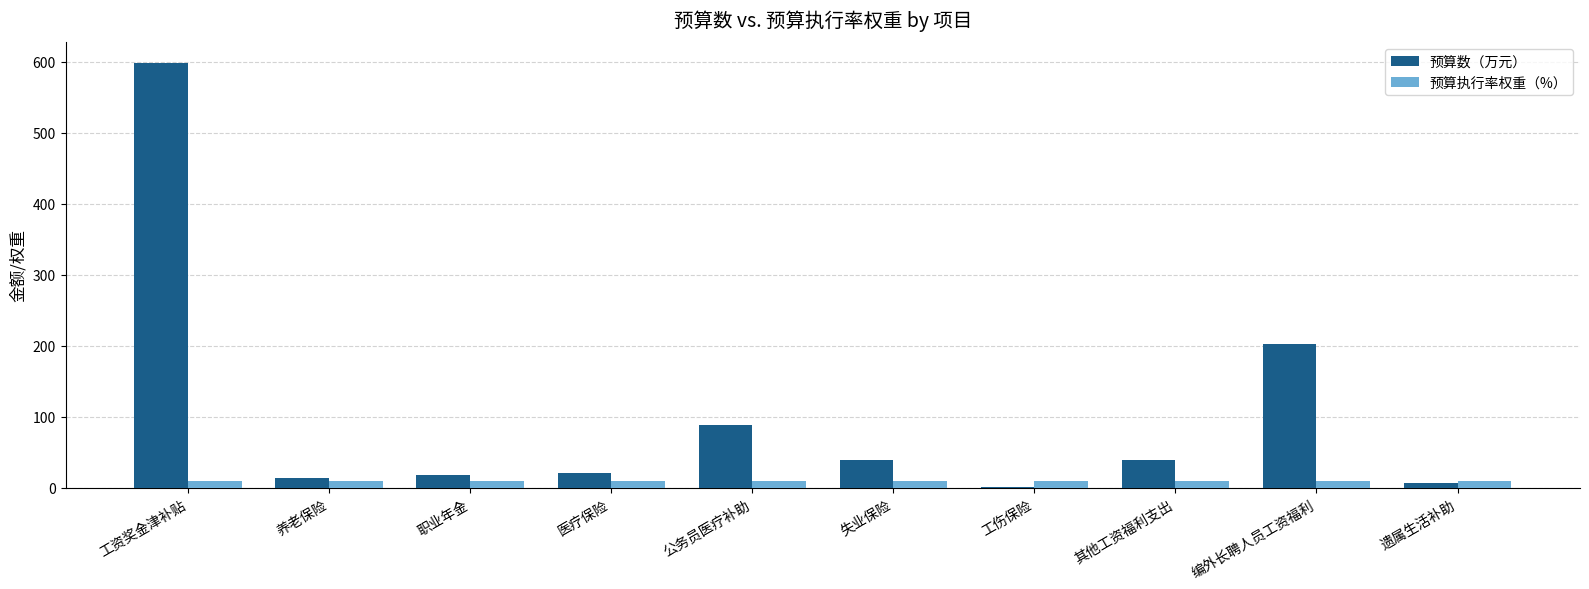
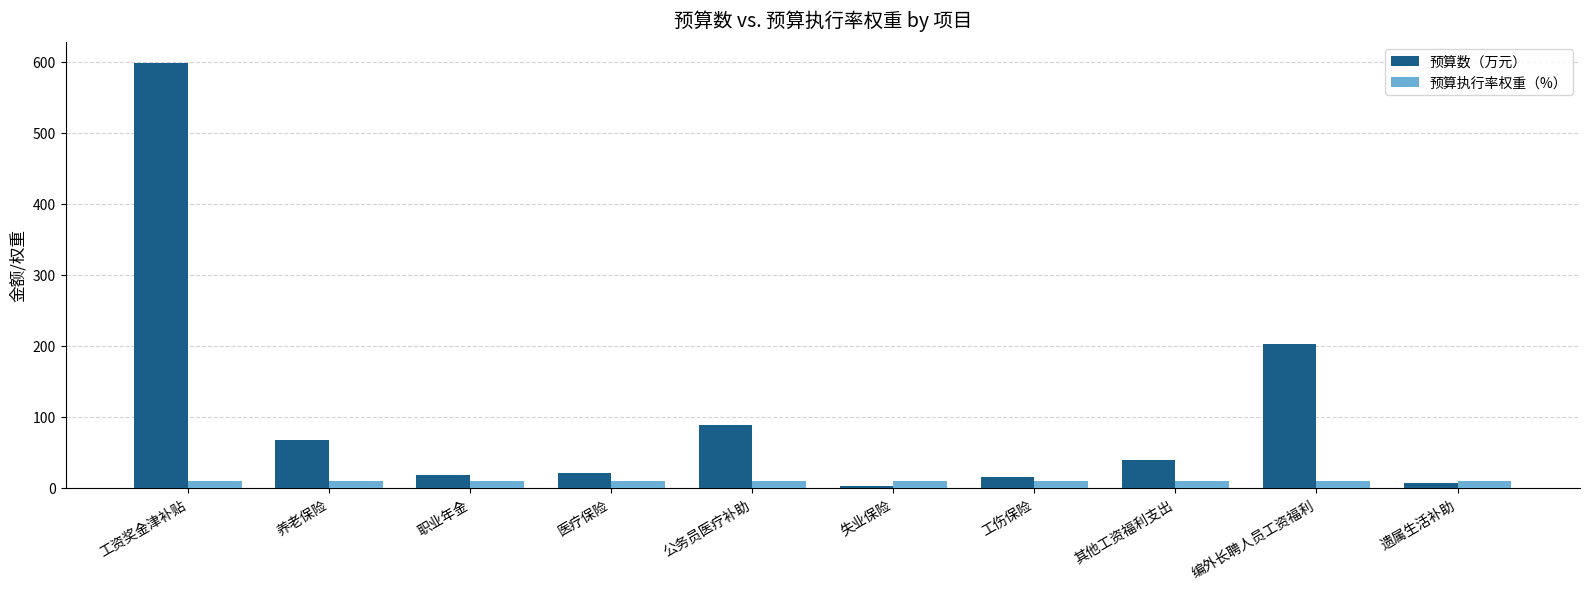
预算数（万元）, 养老保险: 10 -> 70
预算数（万元）, 失业保险: 40 -> 0
预算数（万元）, 工伤保险: 0 -> 10
